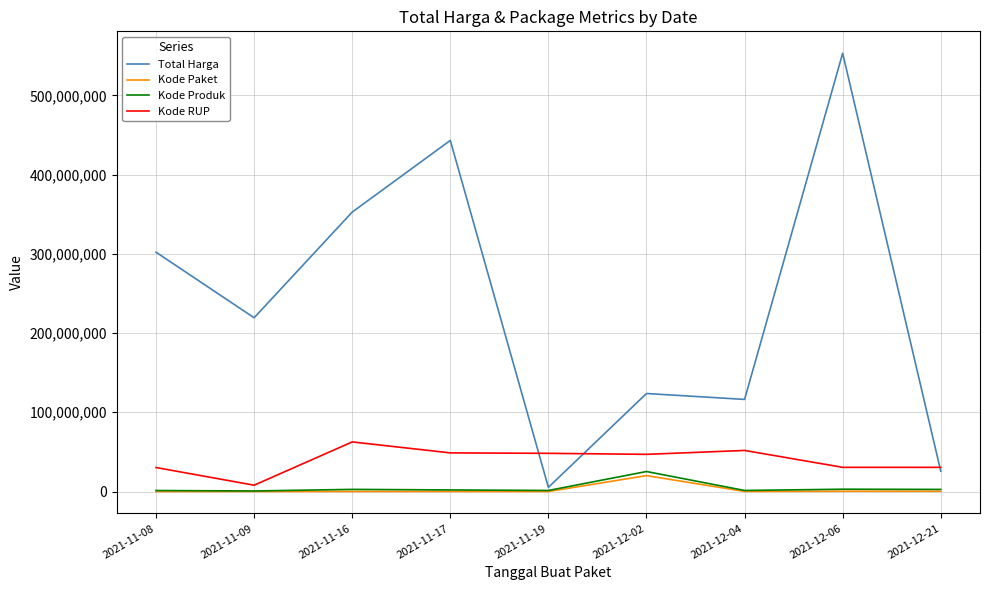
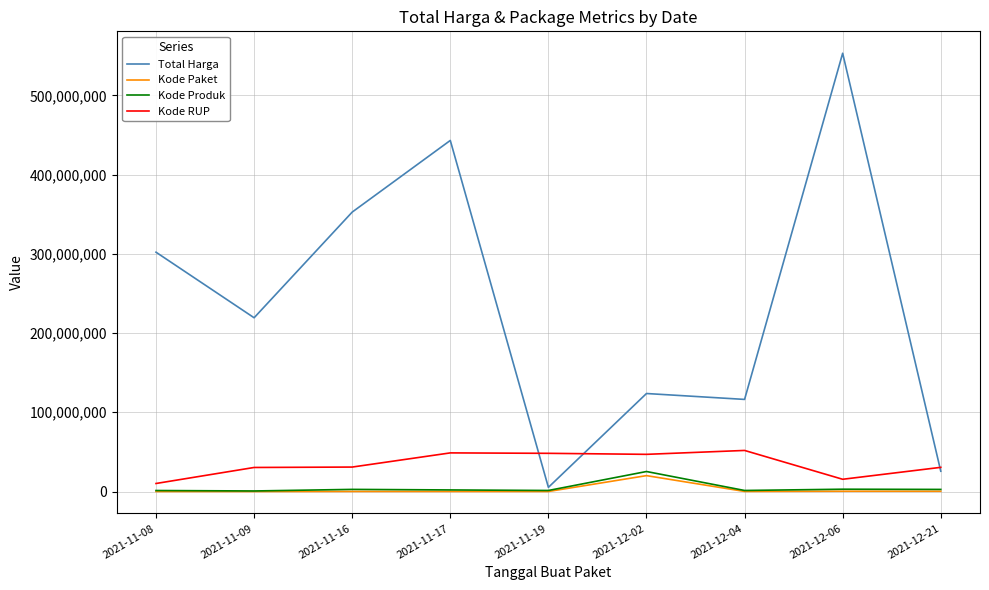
Kode RUP, 2021-11-08: 30,000,000 -> 10,000,000
Kode RUP, 2021-11-09: 10,000,000 -> 30,000,000
Kode RUP, 2021-11-16: 60,000,000 -> 30,000,000
Kode RUP, 2021-12-06: 30,000,000 -> 20,000,000
